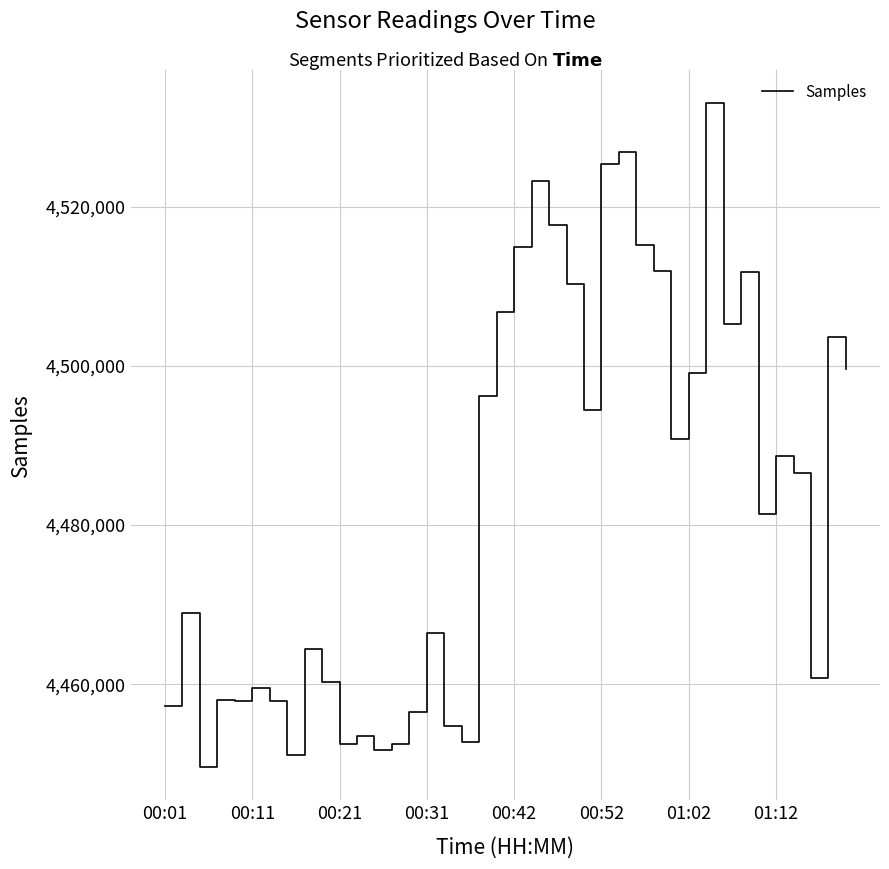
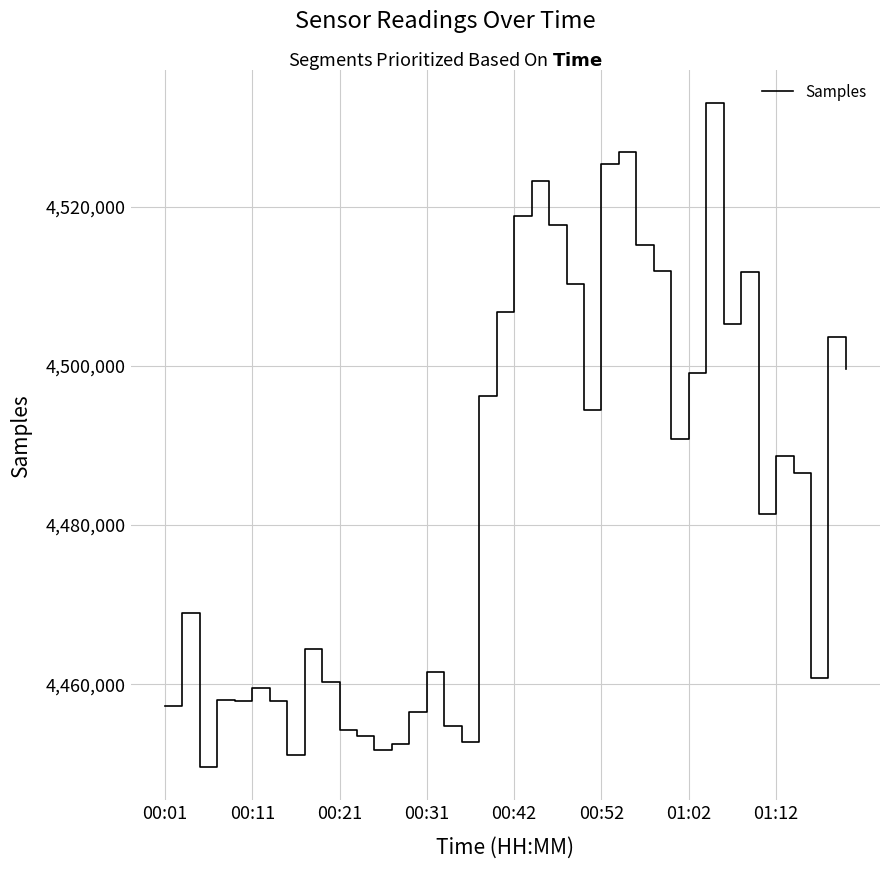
00:21: 4,452,000 -> 4,454,000
00:31: 4,466,000 -> 4,461,000
00:42: 4,515,000 -> 4,519,000
